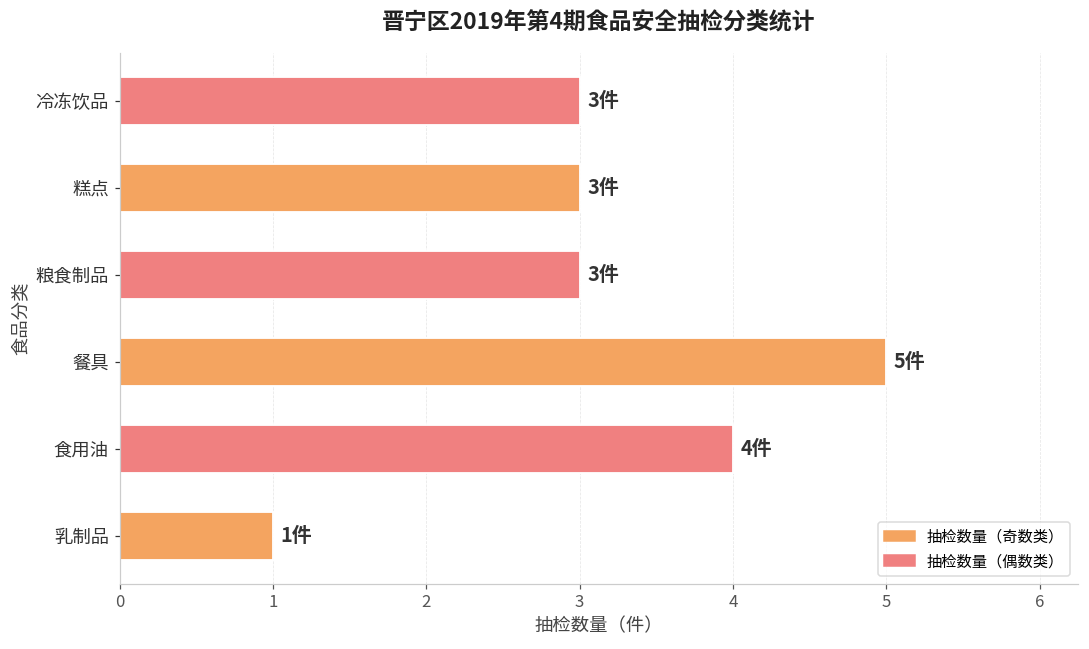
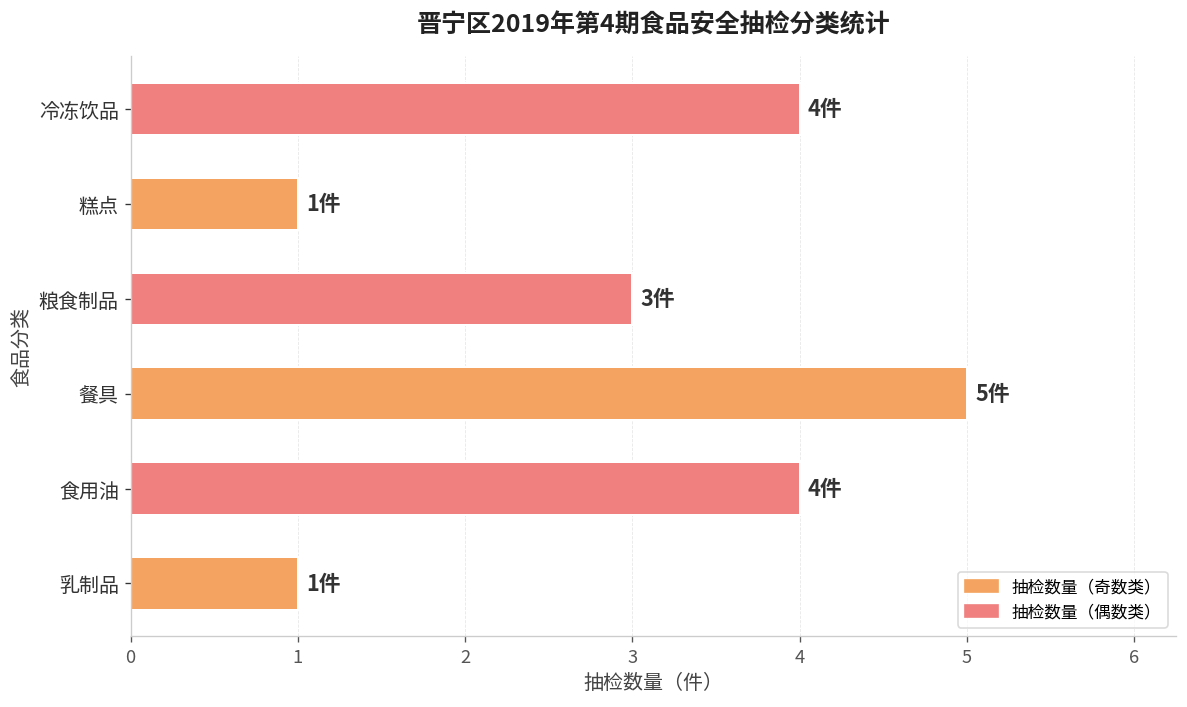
冷冻饮品: 3件 -> 4件
糕点: 3件 -> 1件
